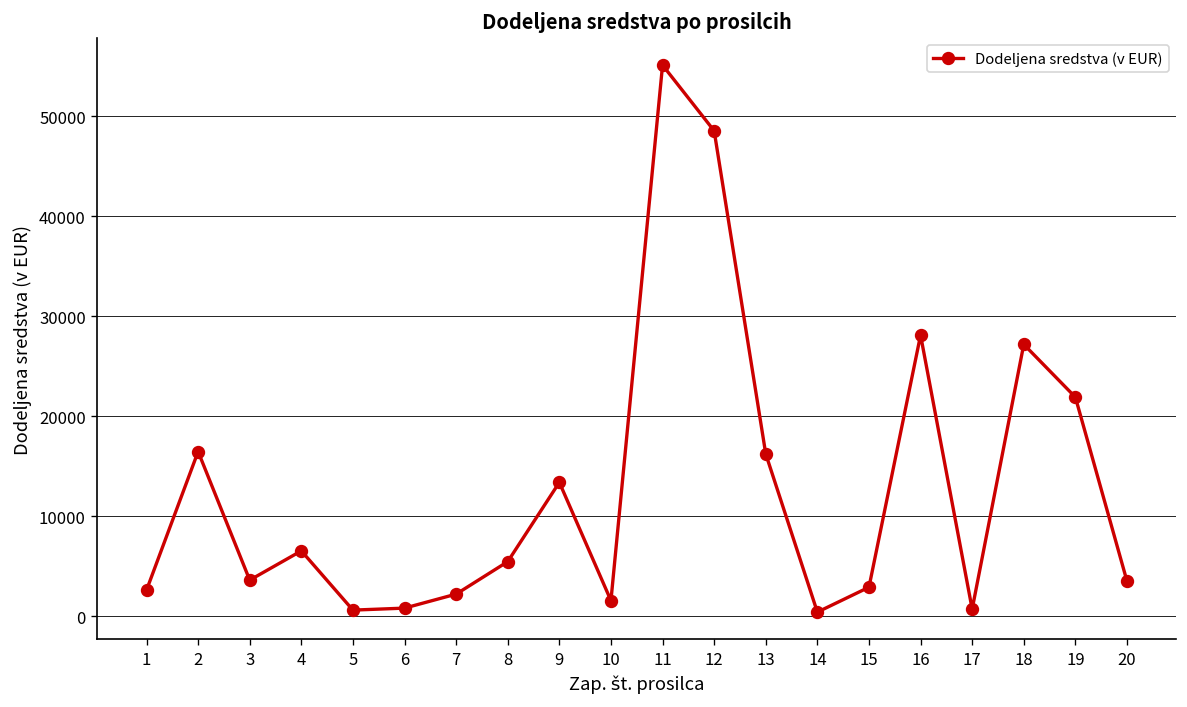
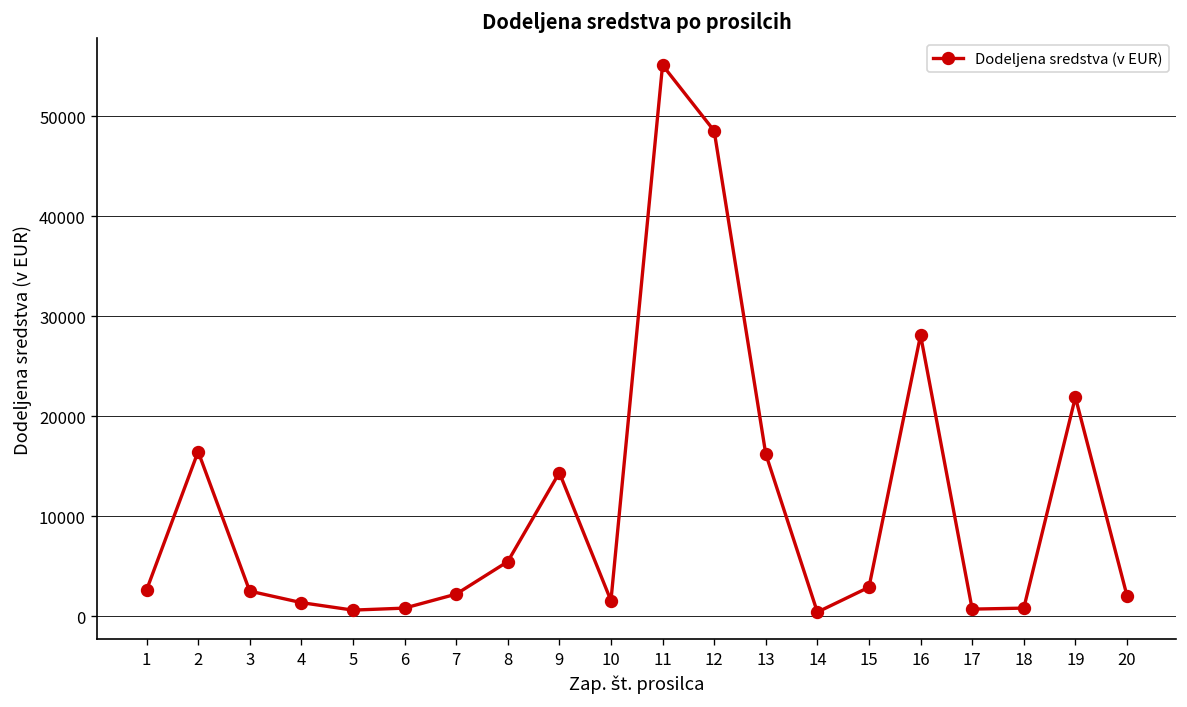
3: 4000 -> 3000
4: 7000 -> 1000
9: 13000 -> 14000
18: 27000 -> 1000
20: 4000 -> 2000
